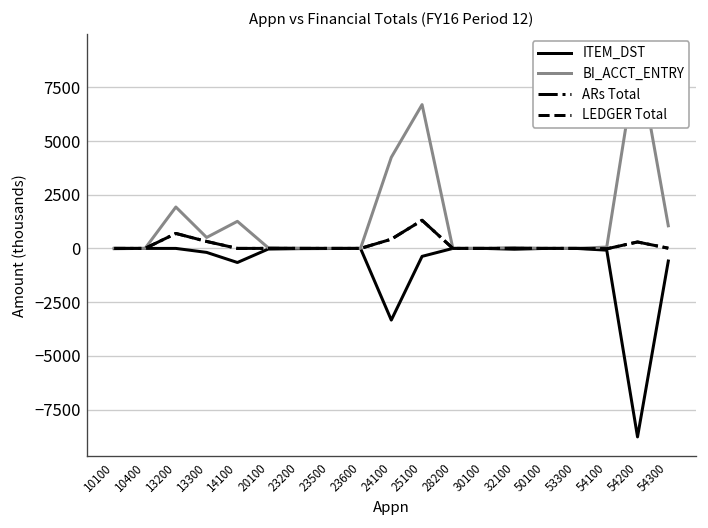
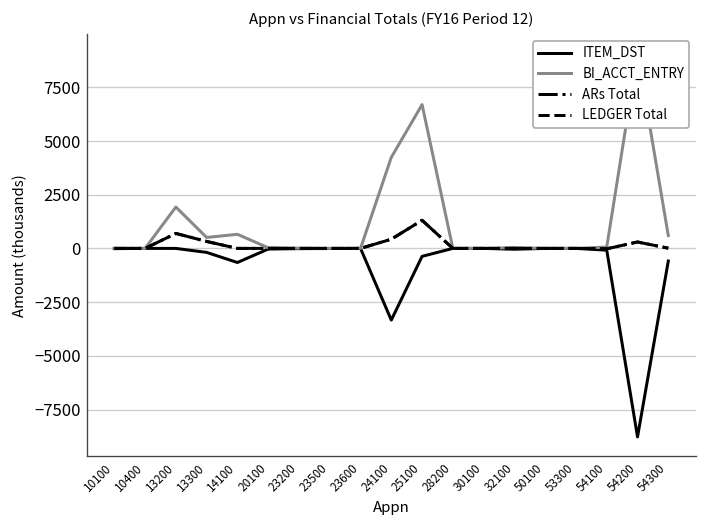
BI_ACCT_ENTRY, 14100: 1300 -> 700
BI_ACCT_ENTRY, 54300: 1100 -> 600
